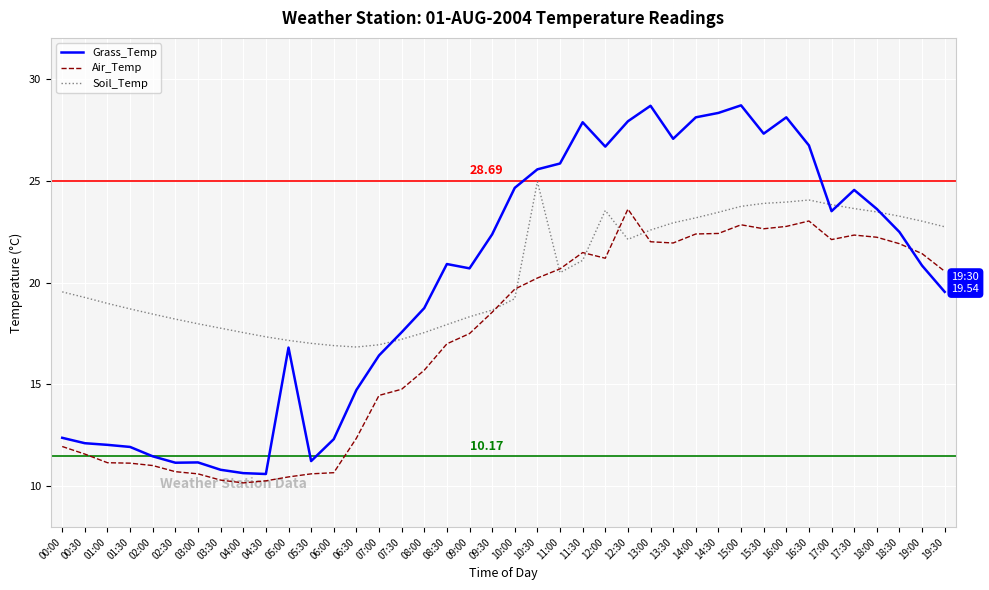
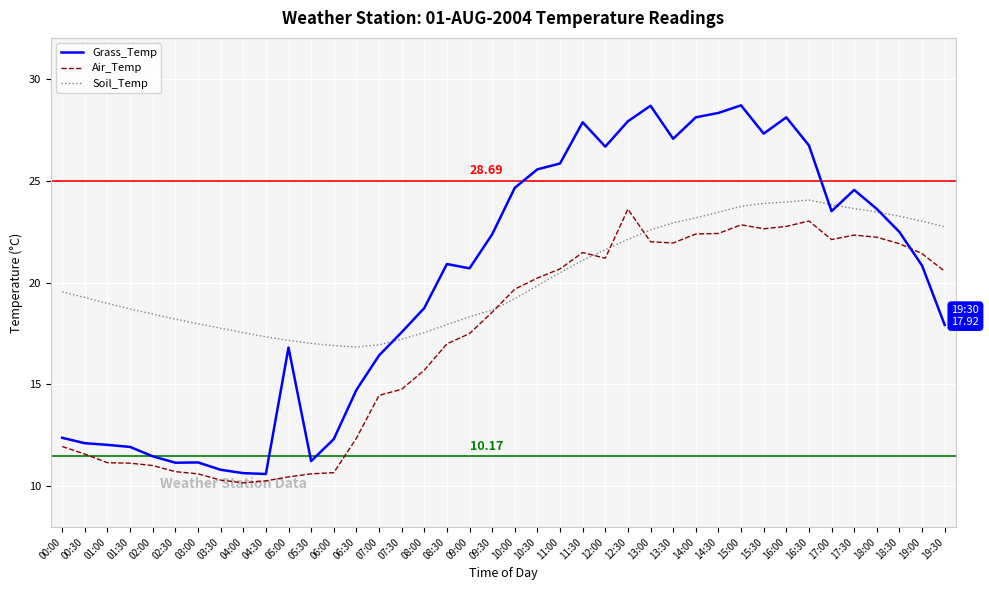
Soil_Temp, 10:30: 24.9 -> 19.8
Soil_Temp, 12:00: 23.5 -> 21.6
Grass_Temp, 19:30: 19.54 -> 17.92
